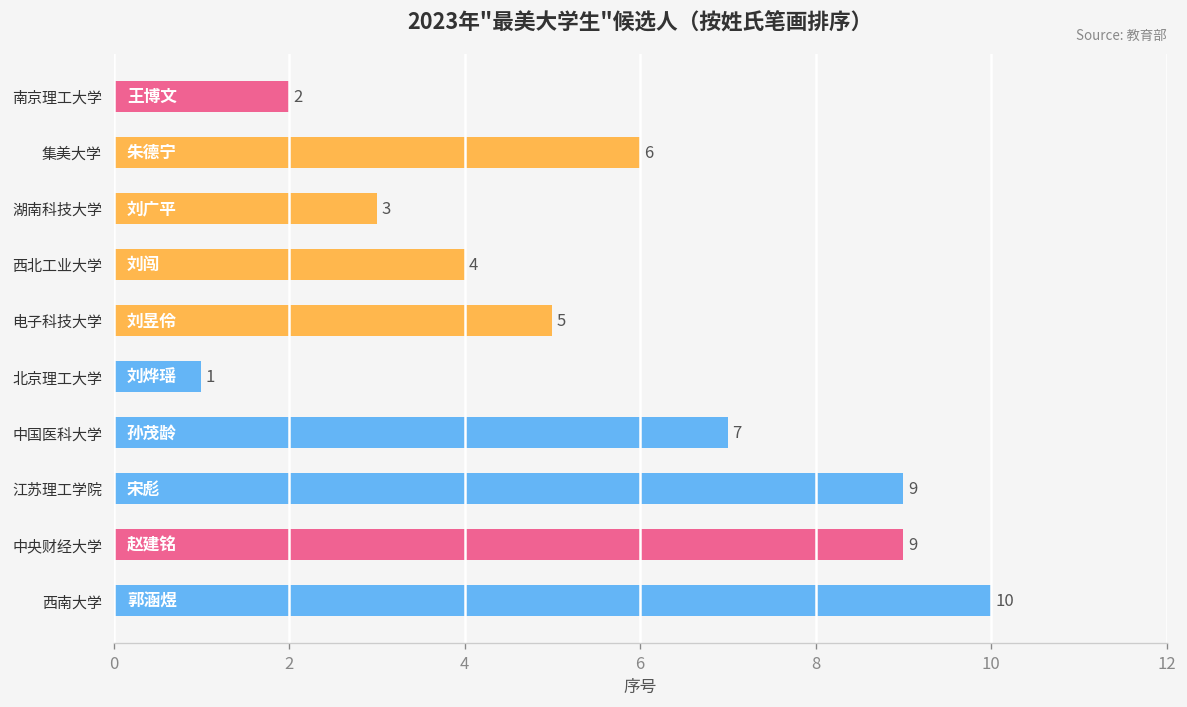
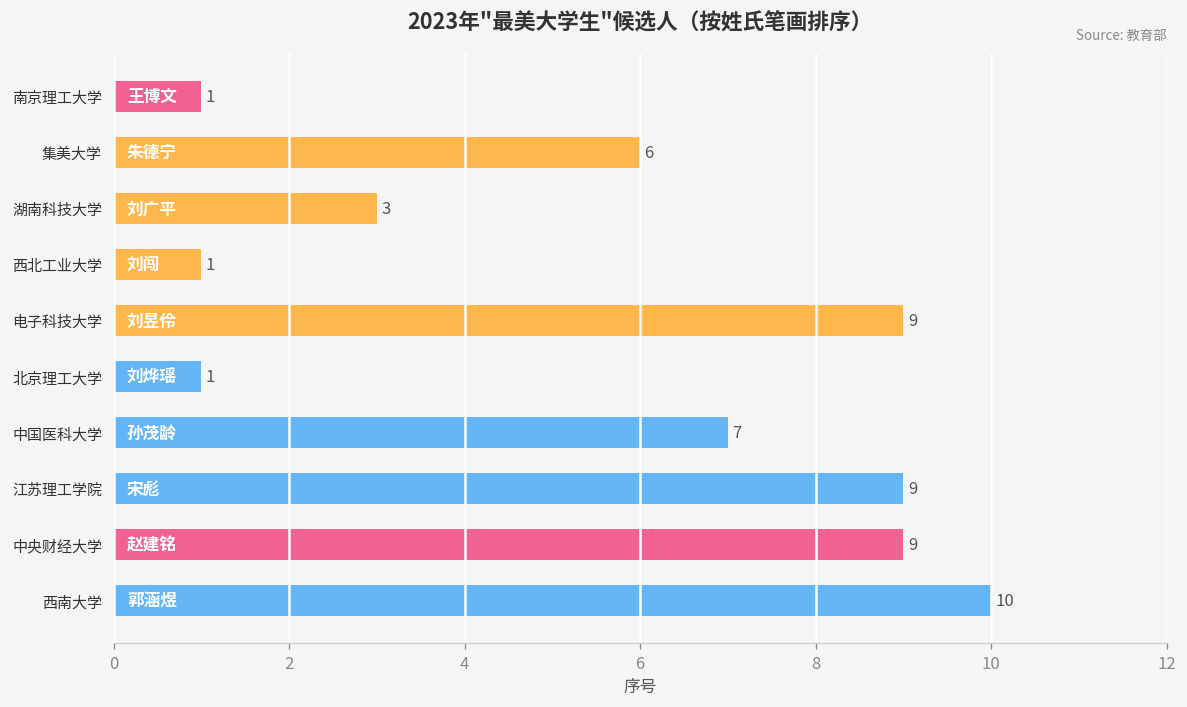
南京理工大学: 2 -> 1
西北工业大学: 4 -> 1
电子科技大学: 5 -> 9
